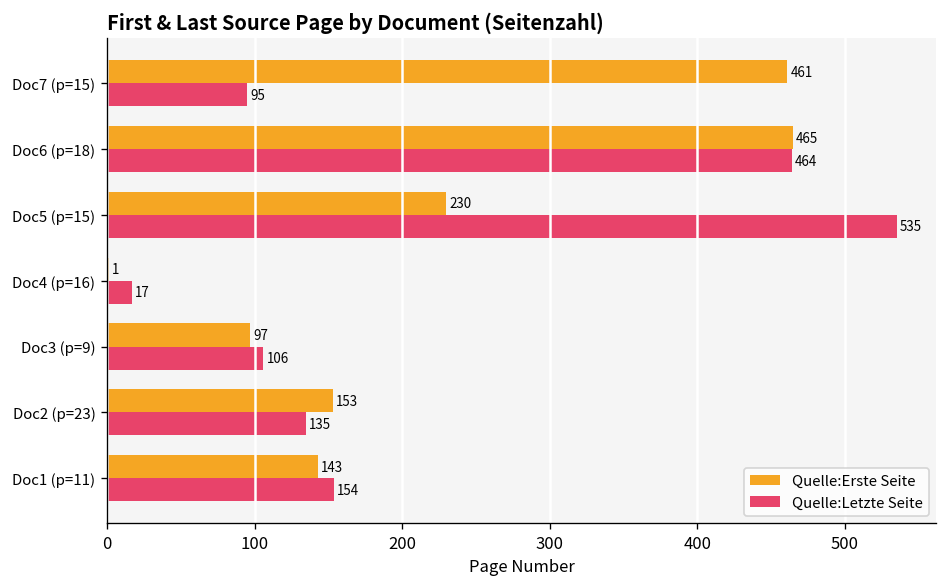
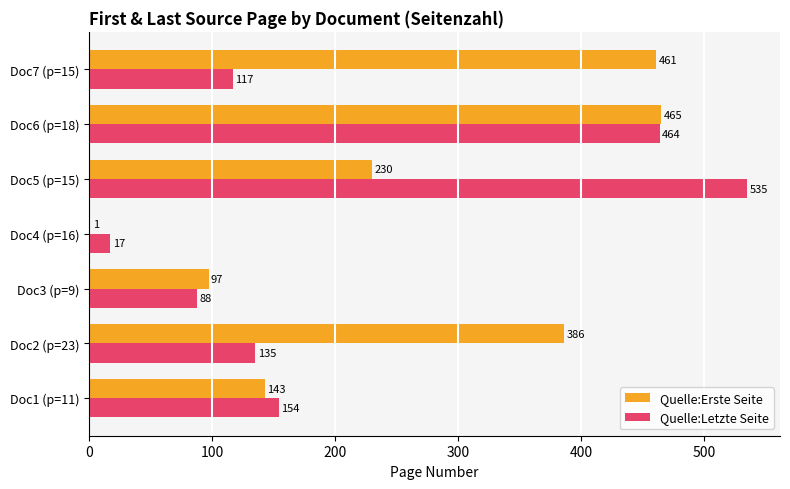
Quelle:Letzte Seite, Doc7 (p=15): 95 -> 117
Quelle:Letzte Seite, Doc3 (p=9): 106 -> 88
Quelle:Erste Seite, Doc2 (p=23): 153 -> 386
